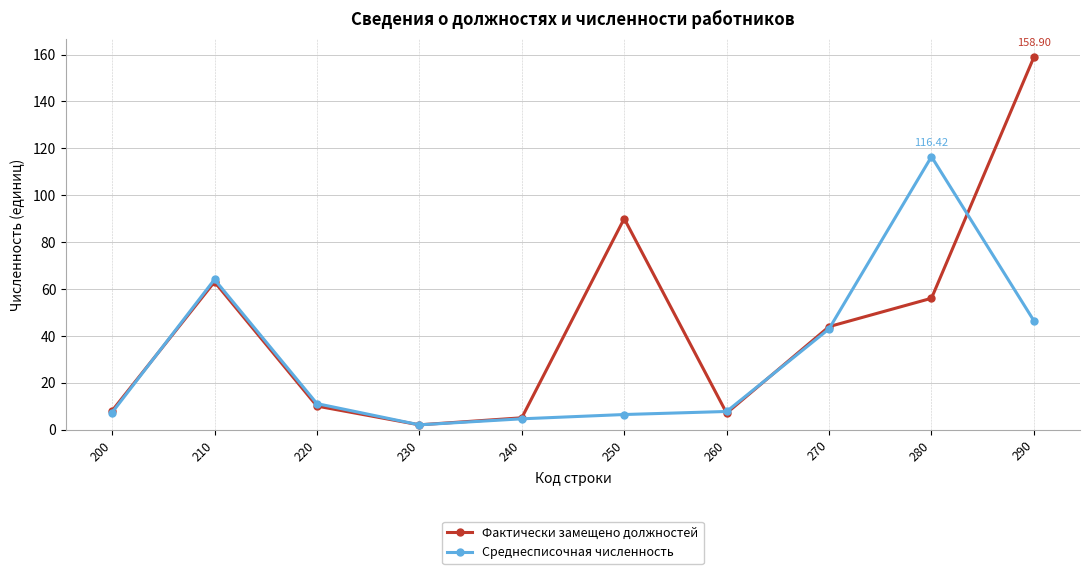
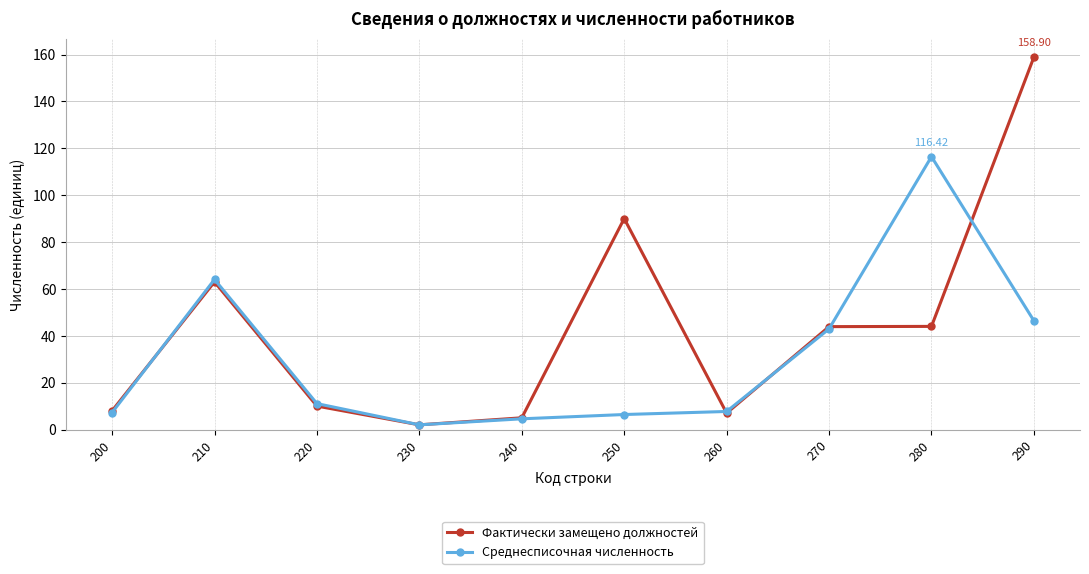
Фактически замещено должностей, 280: 56 -> 44
